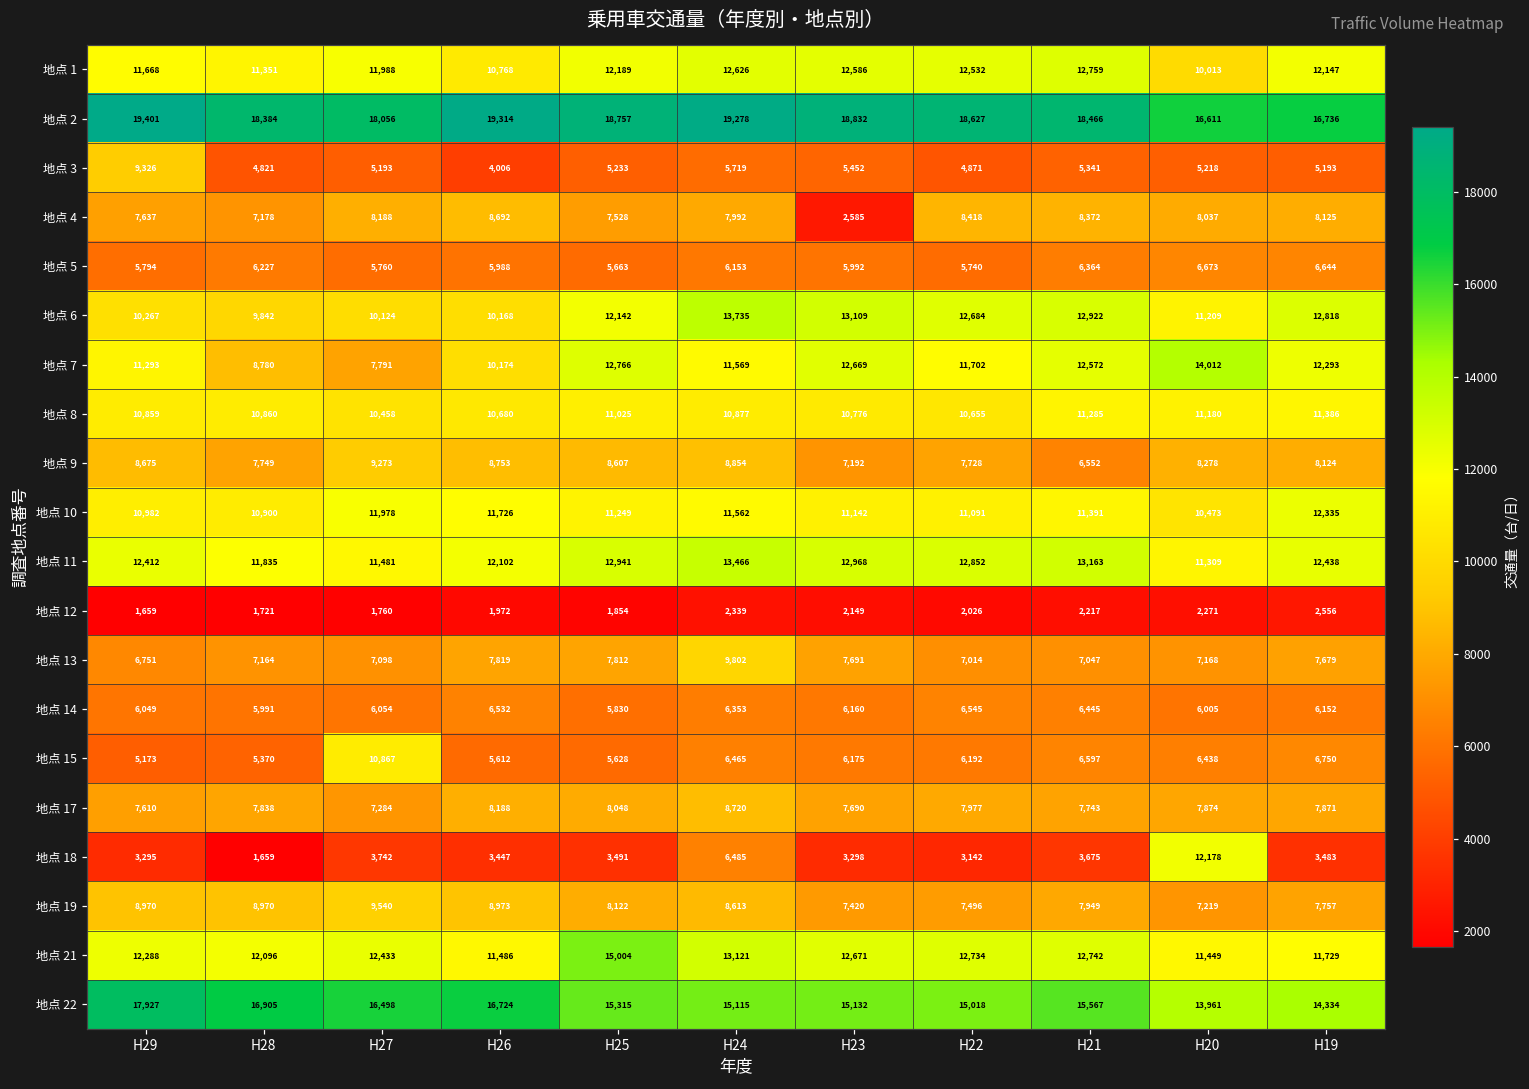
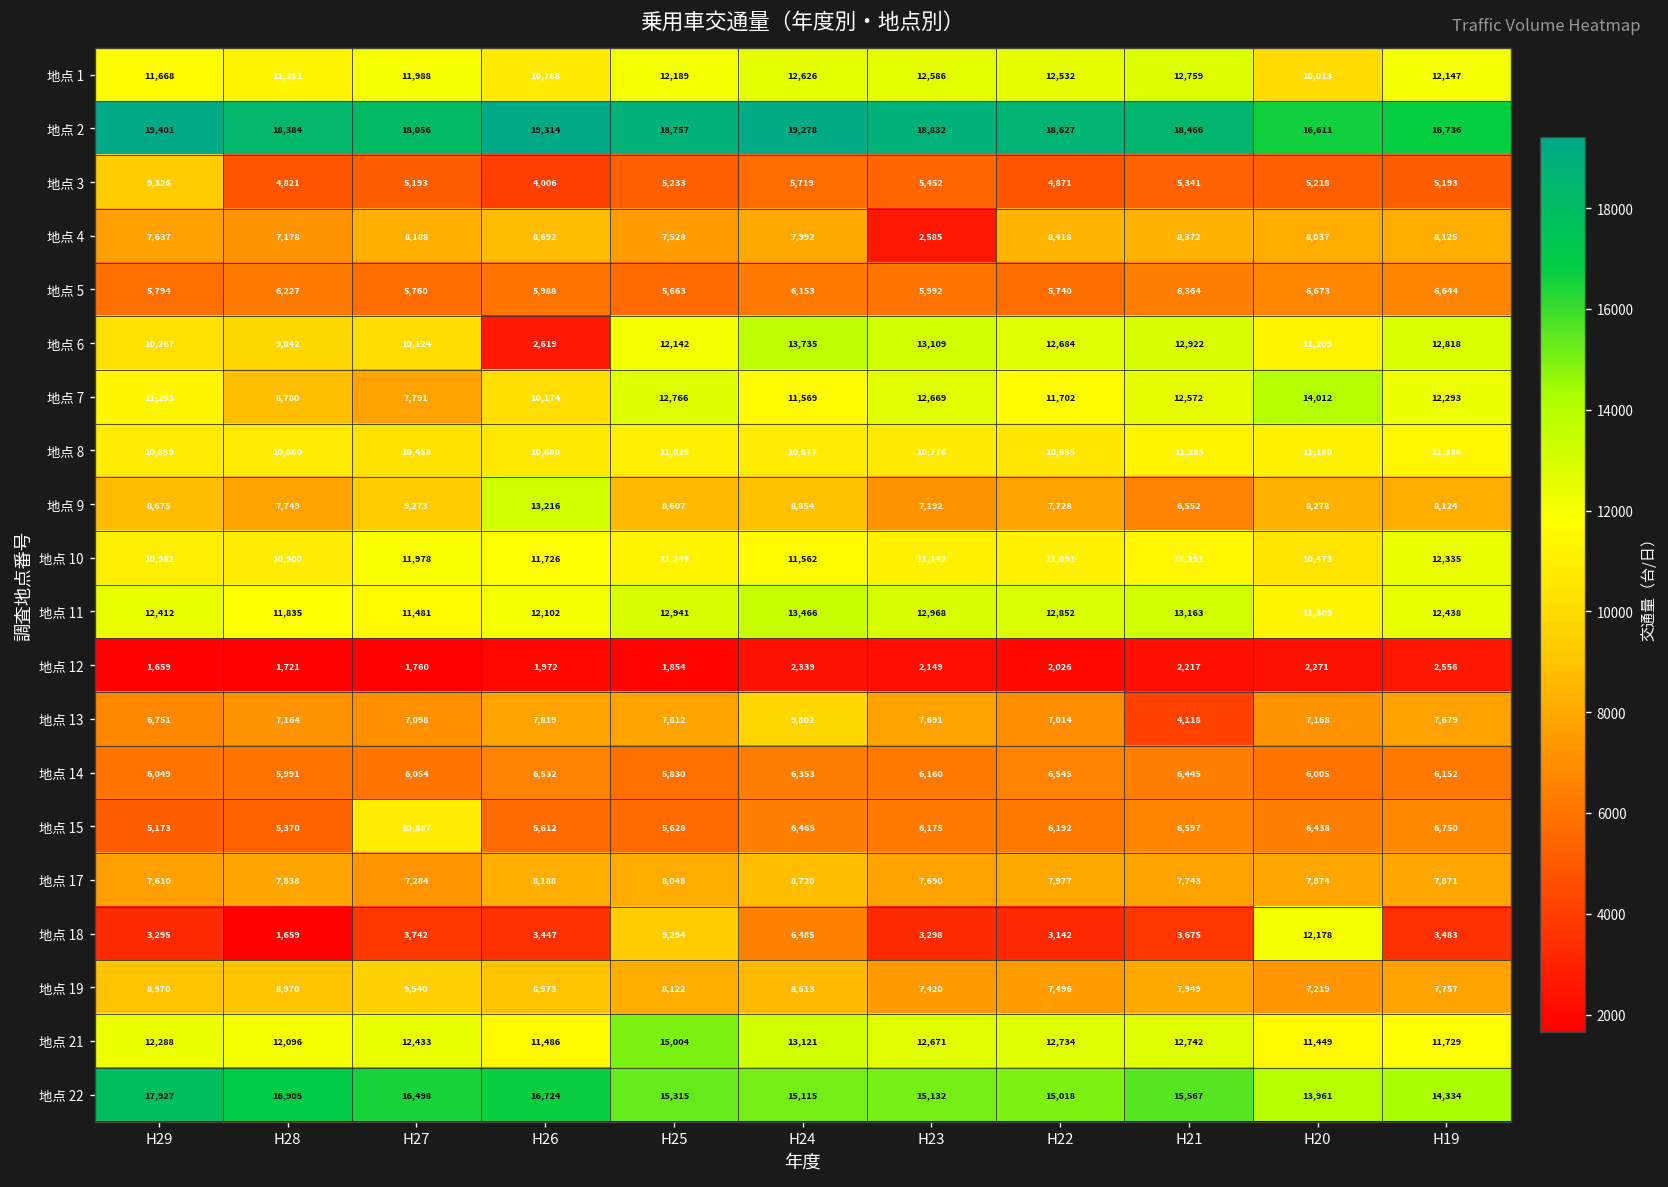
地点 6, H26: 10,168 -> 2,619
地点 9, H26: 8,753 -> 13,216
地点 13, H21: 7,047 -> 4,118
地点 18, H25: 3,491 -> 9,294
